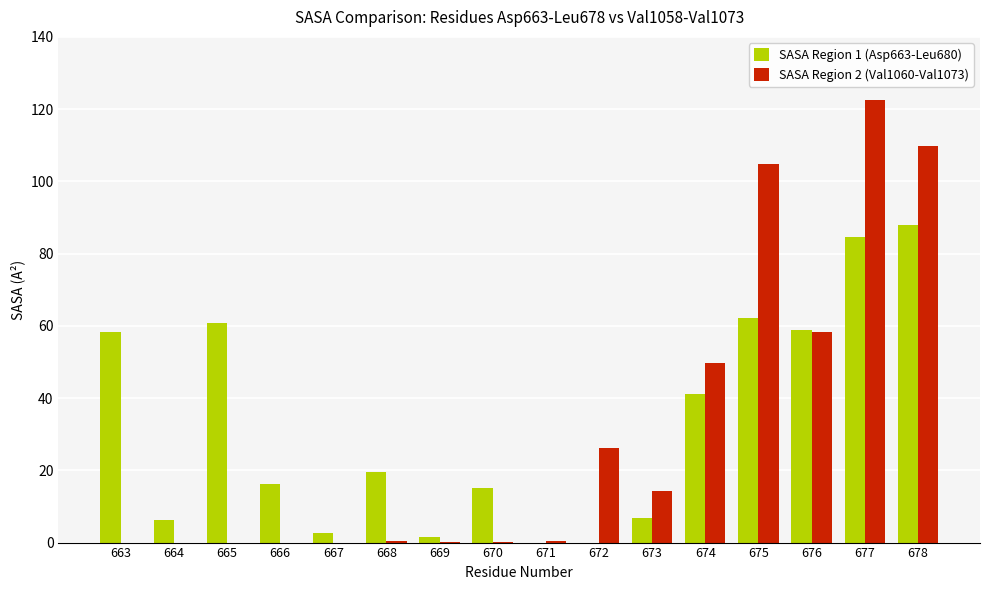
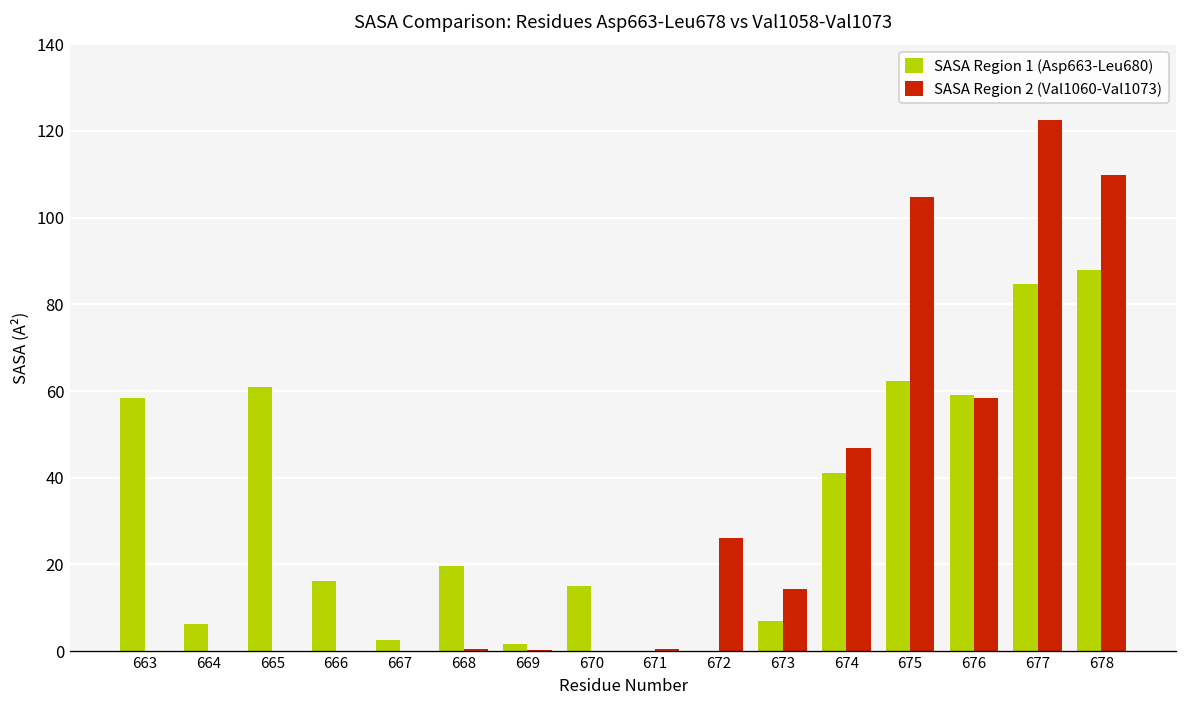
SASA Region 2 (Val1060-Val1073), 674: 50 -> 47
